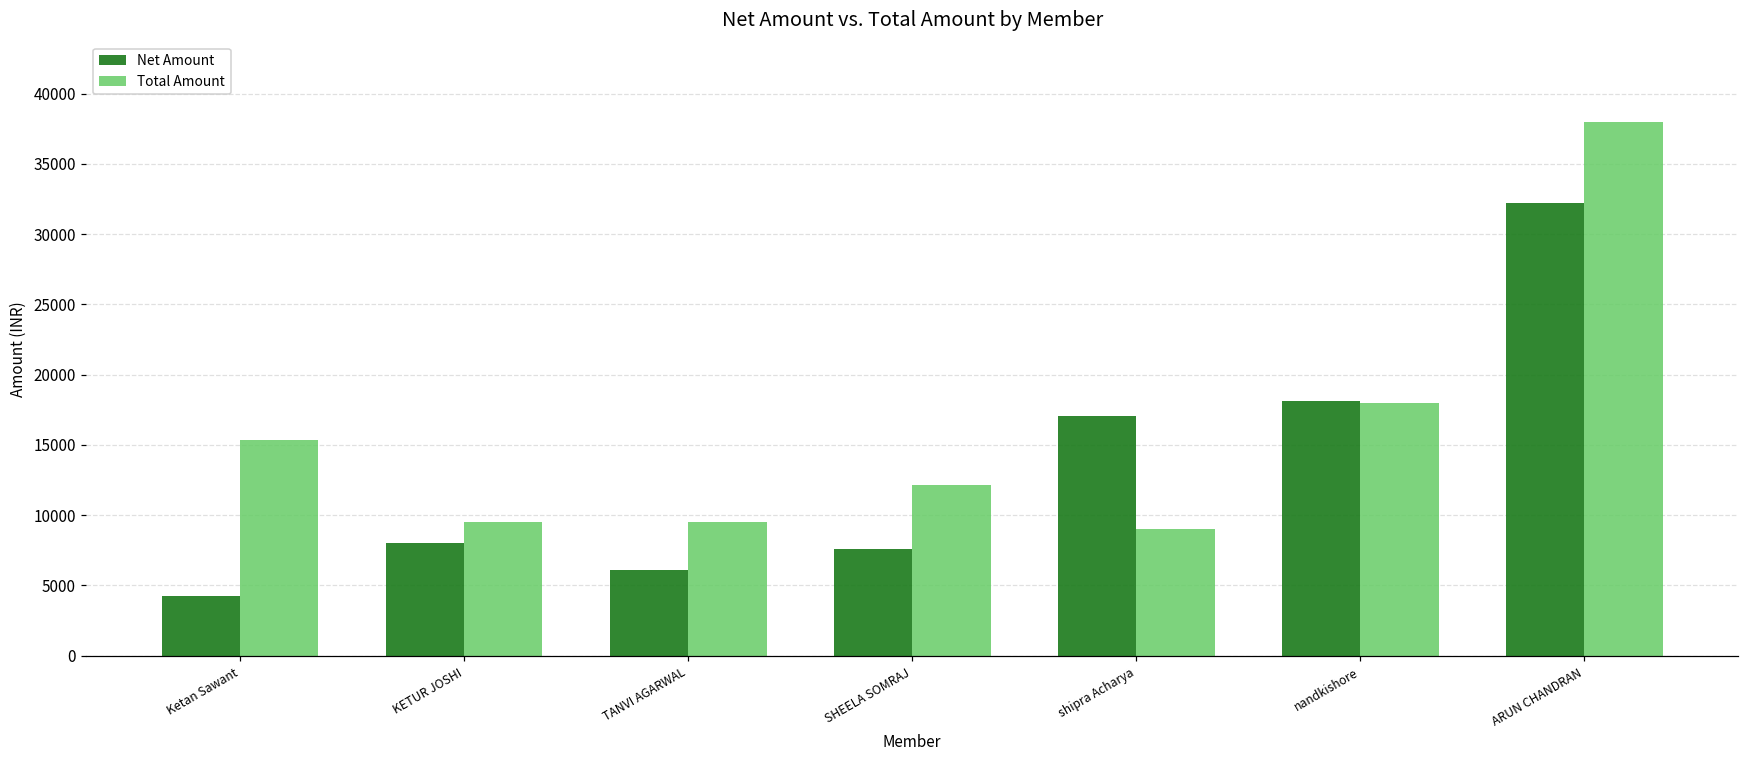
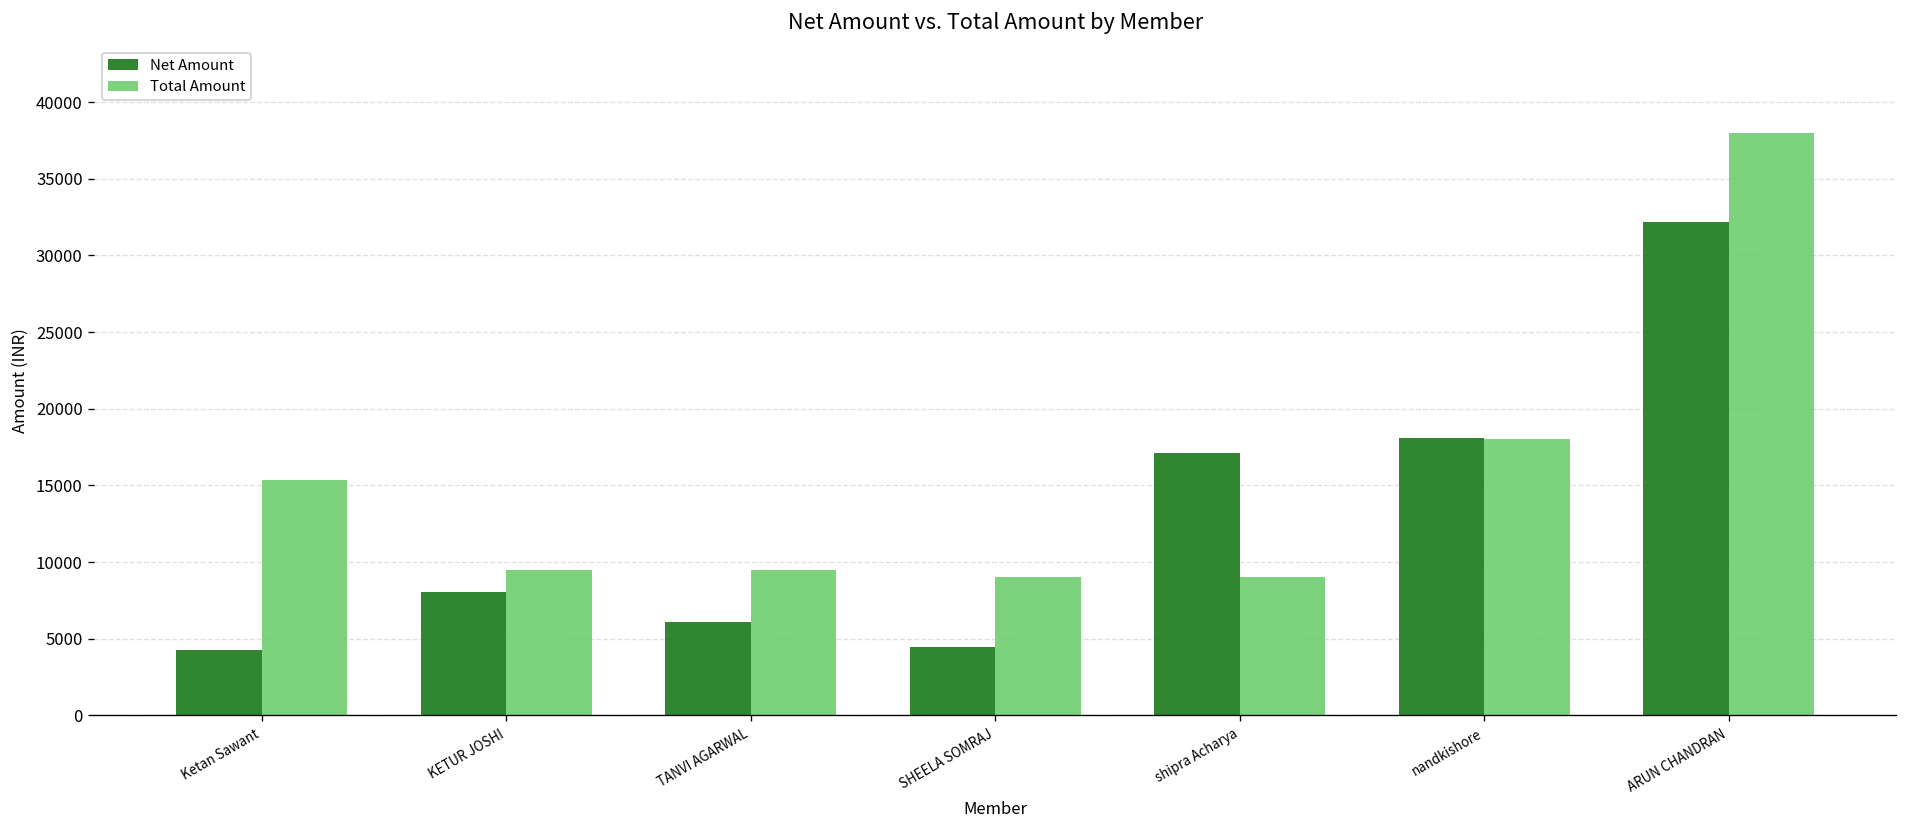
Net Amount, SHEELA SOMRAJ: 7600 -> 4500
Total Amount, SHEELA SOMRAJ: 12200 -> 9000
